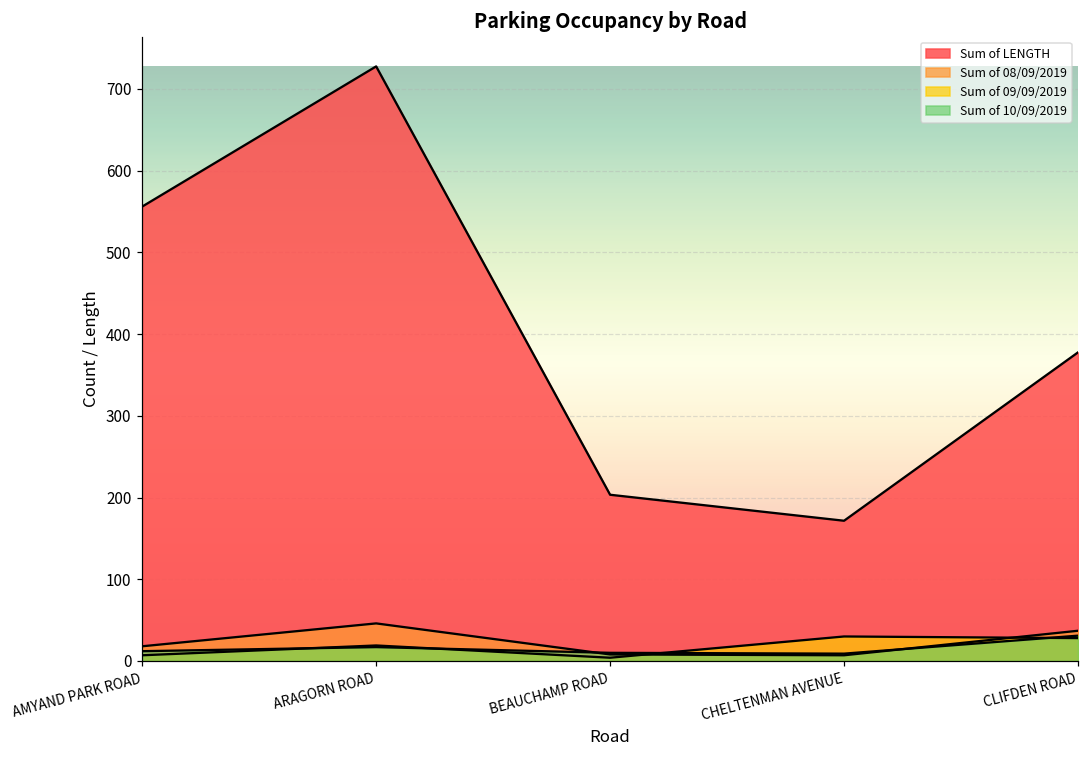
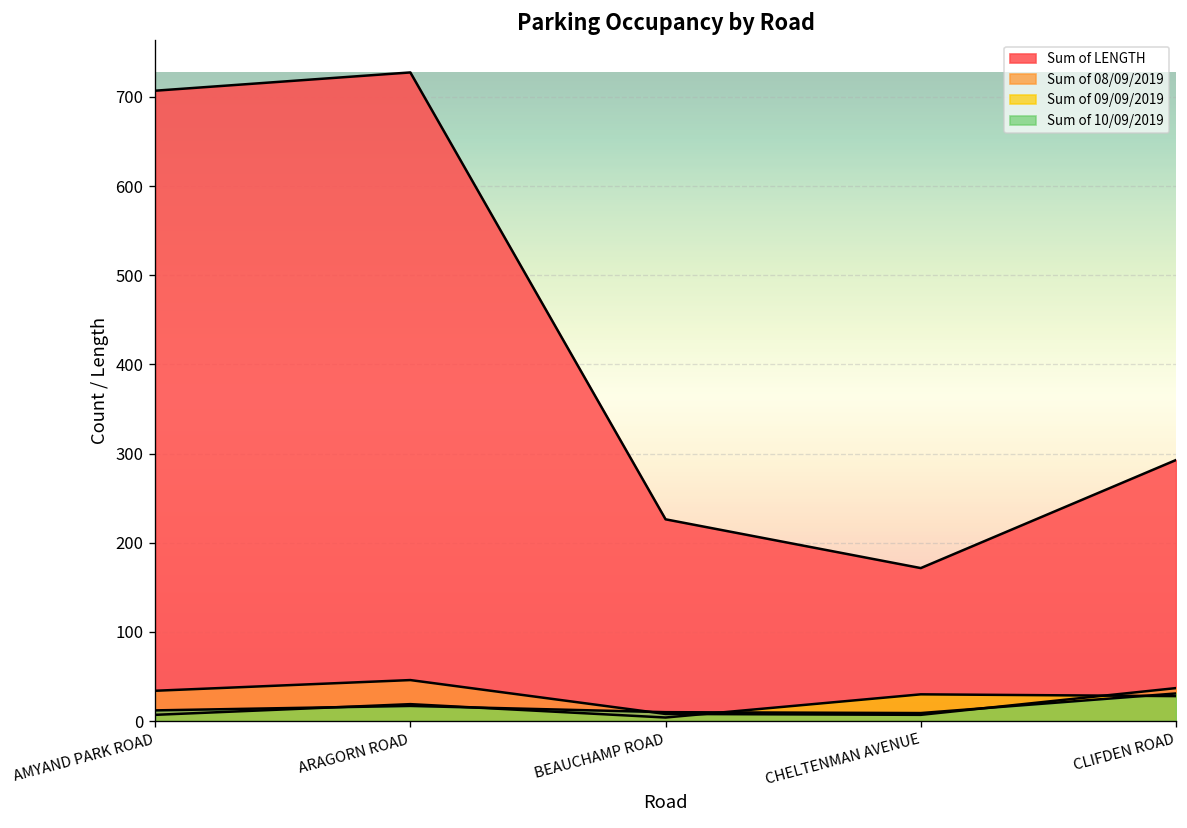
Sum of LENGTH, AMYAND PARK ROAD: 560 -> 710
Sum of 08/09/2019, AMYAND PARK ROAD: 20 -> 30
Sum of LENGTH, BEAUCHAMP ROAD: 200 -> 230
Sum of LENGTH, CLIFDEN ROAD: 380 -> 290
